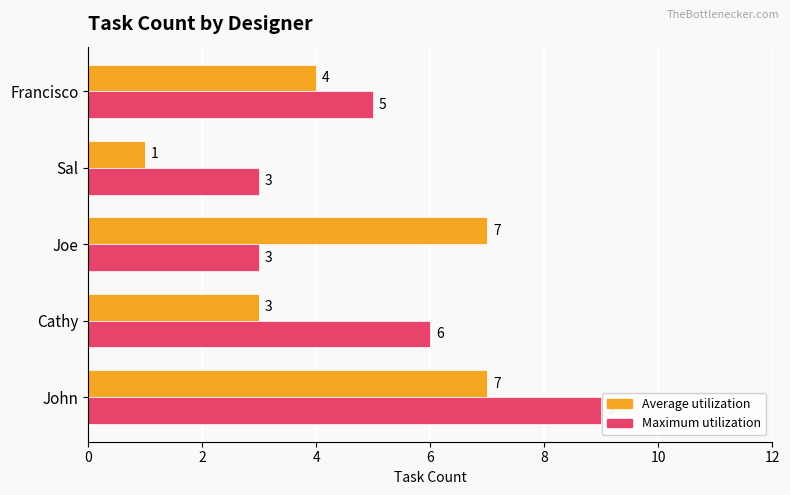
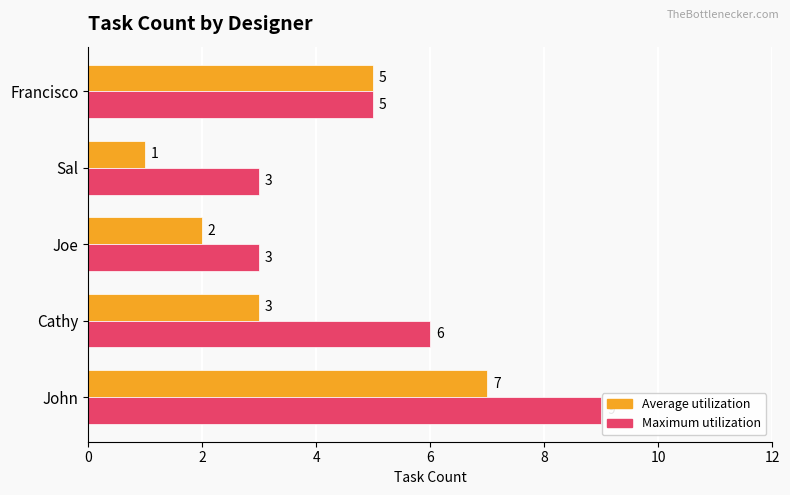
Average utilization, Francisco: 4 -> 5
Average utilization, Joe: 7 -> 2
